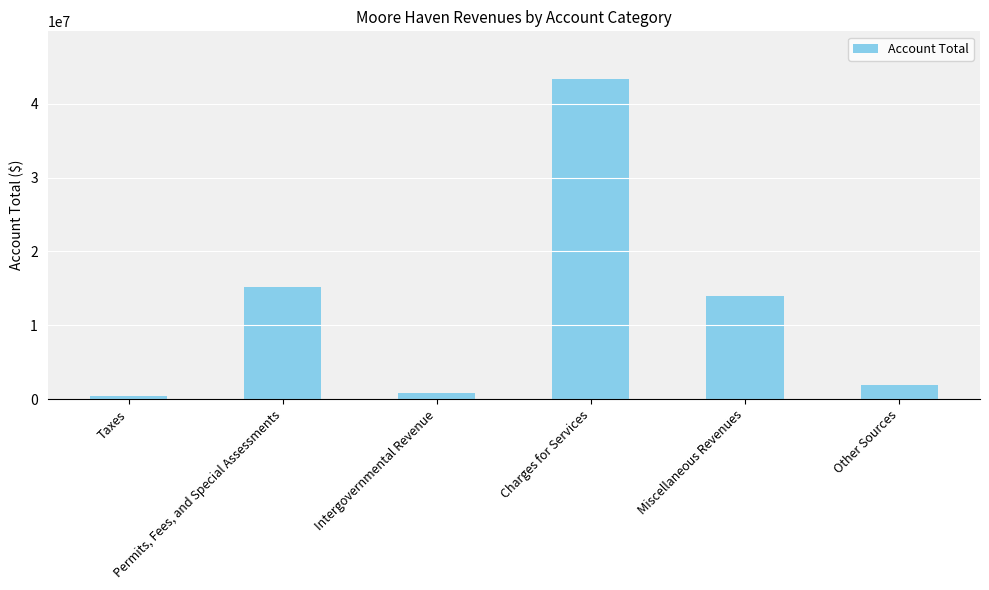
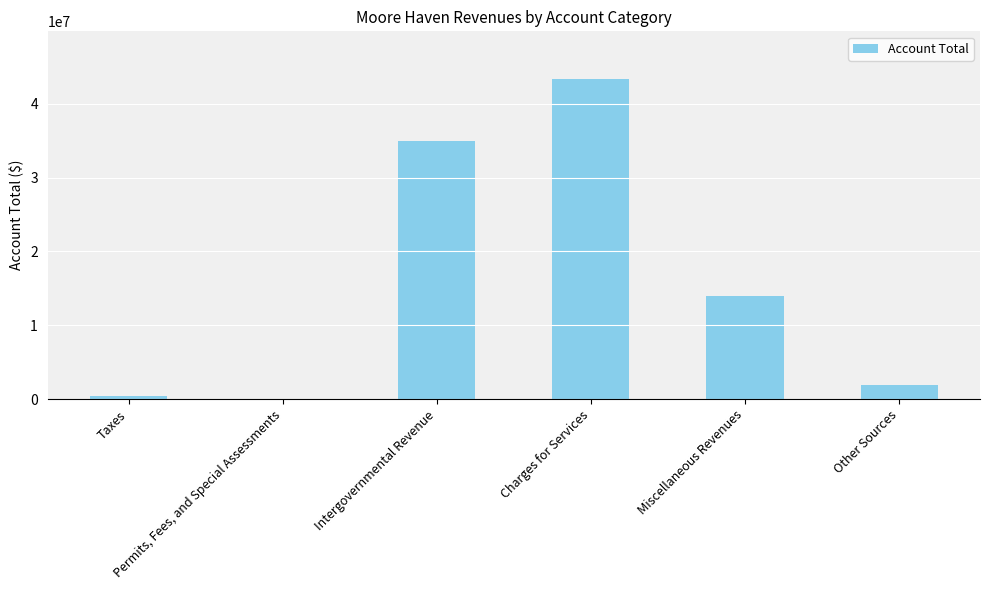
Permits, Fees, and Special Assessments: 15000000 -> 0
Intergovernmental Revenue: 1000000 -> 35000000
